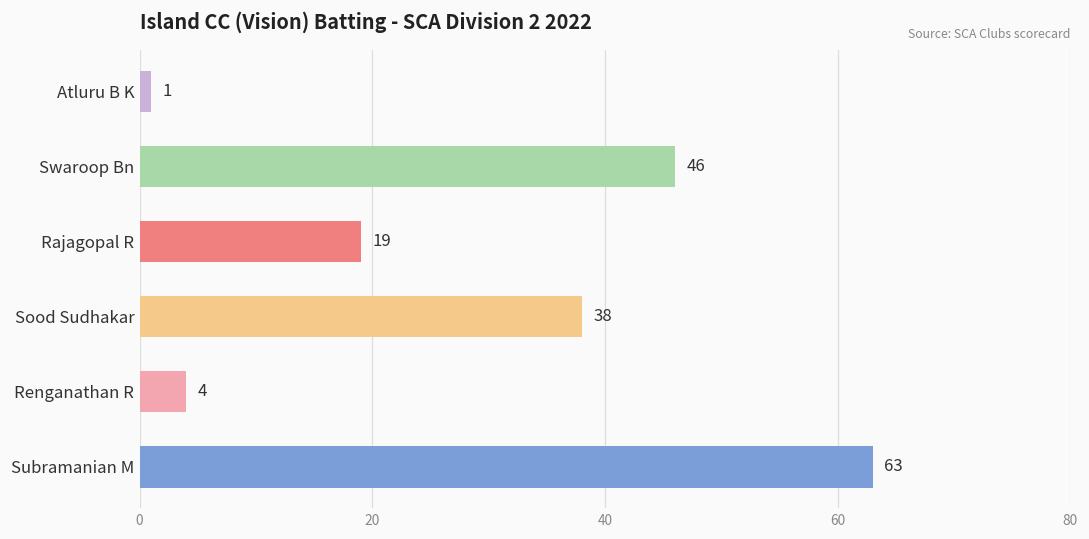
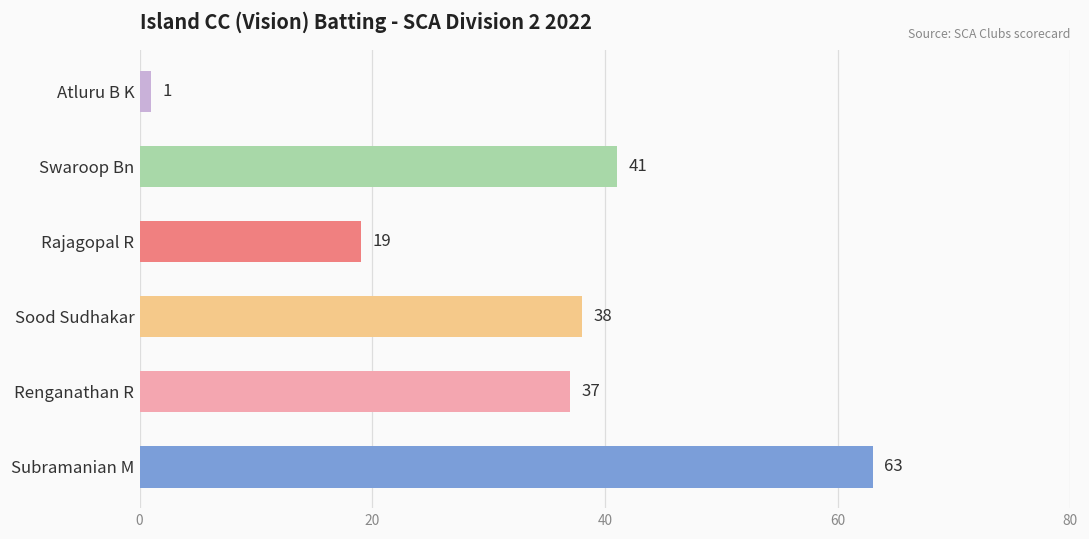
Swaroop Bn: 46 -> 41
Renganathan R: 4 -> 37
